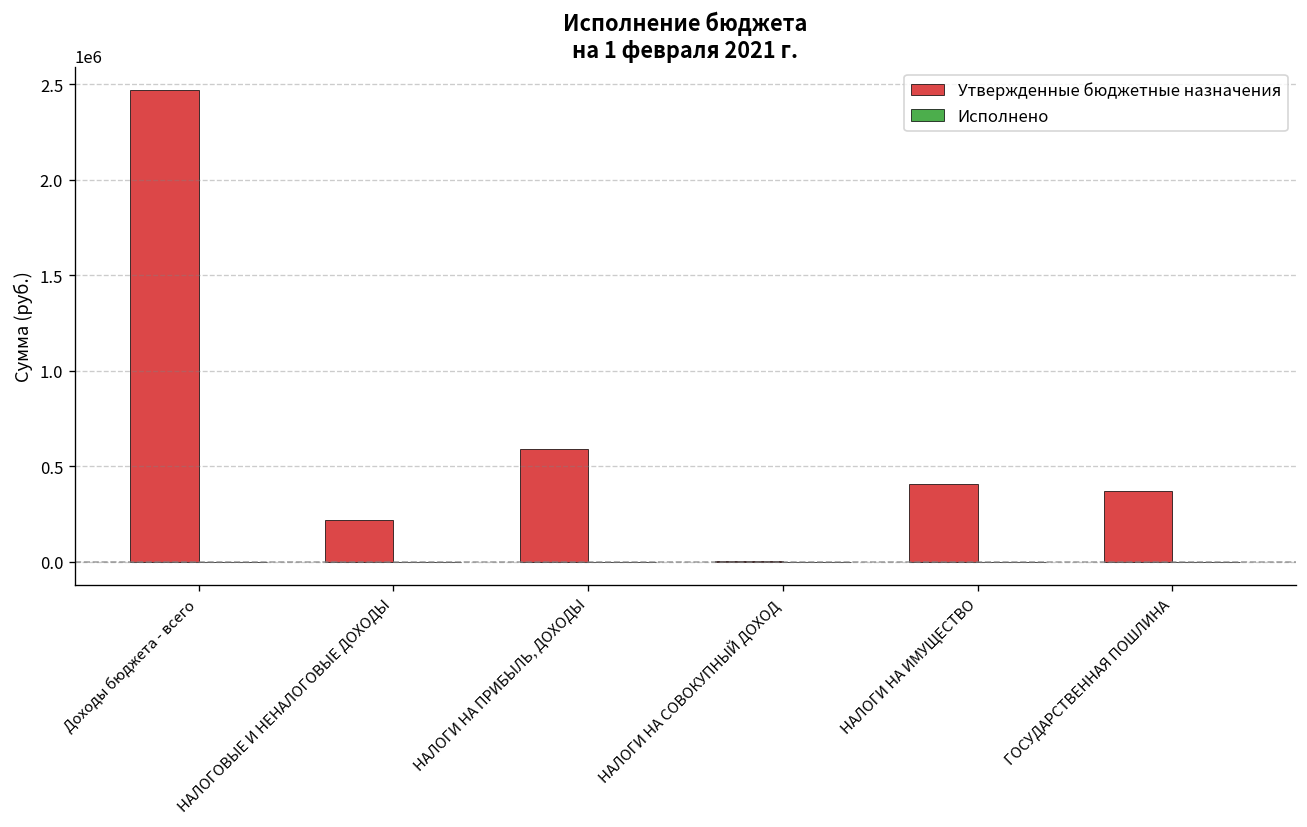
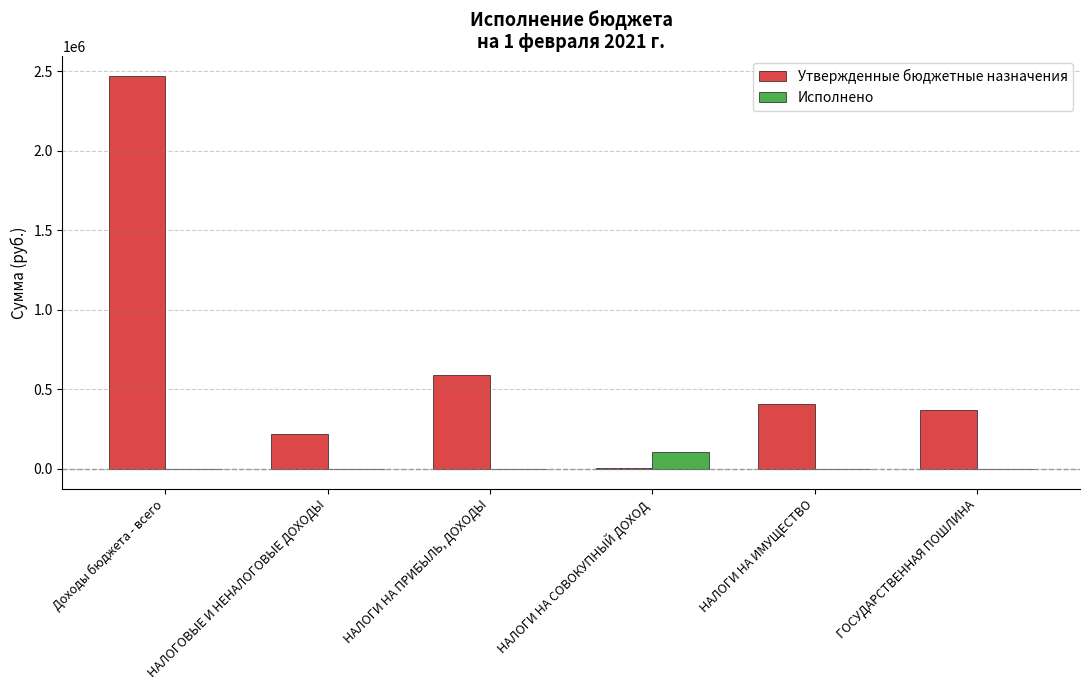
Исполнено, НАЛОГИ НА СОВОКУПНЫЙ ДОХОД: 0 -> 110000
